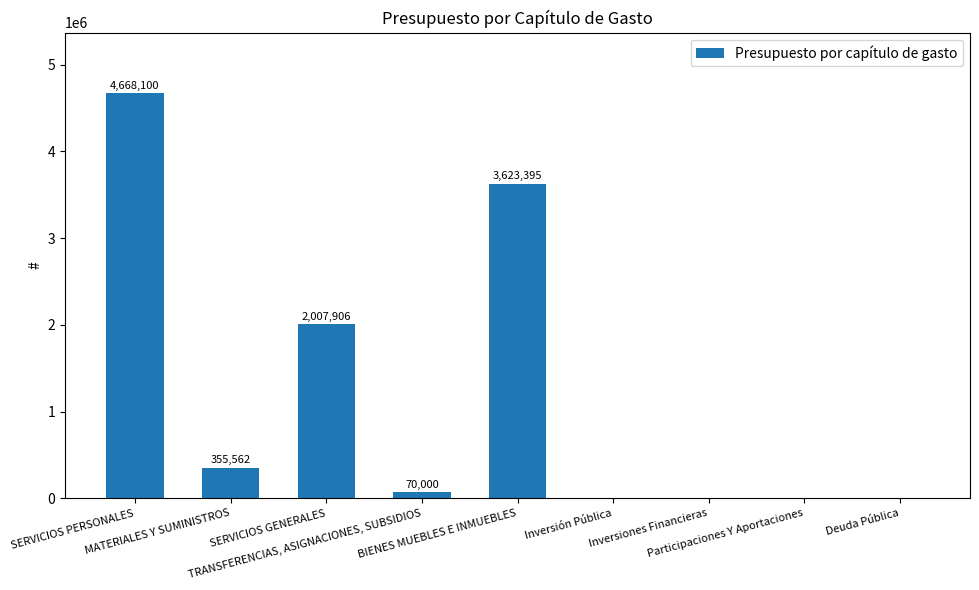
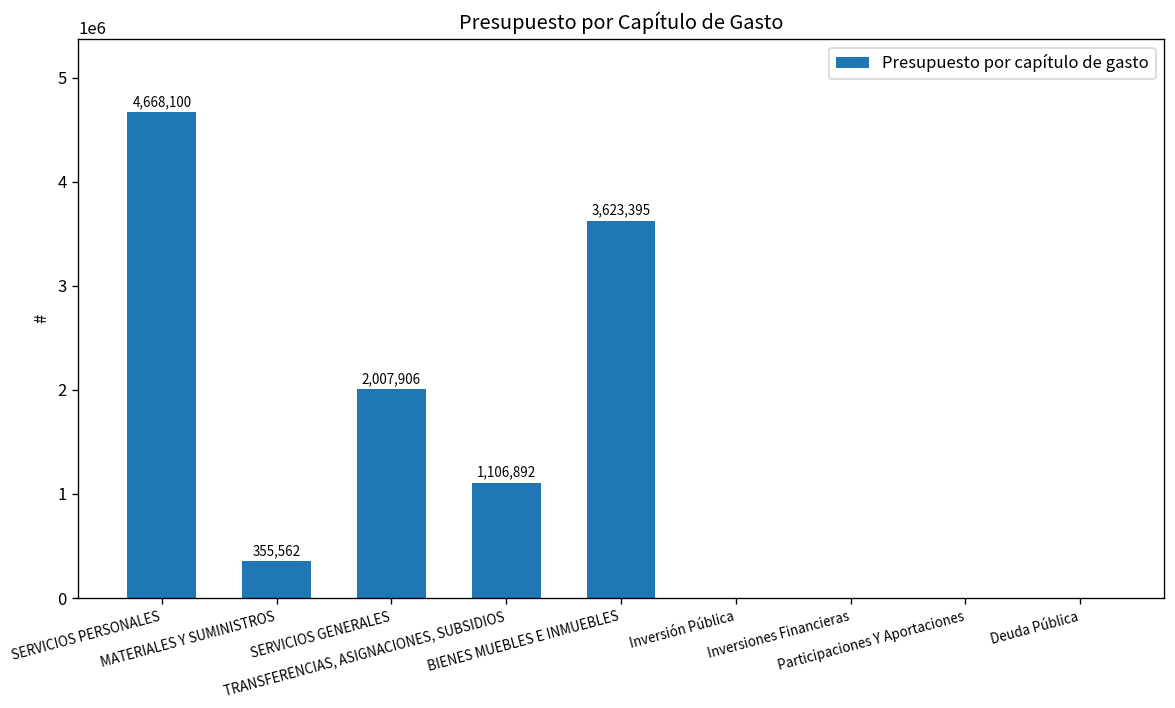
TRANSFERENCIAS, ASIGNACIONES, SUBSIDIOS: 70,000 -> 1,106,892
